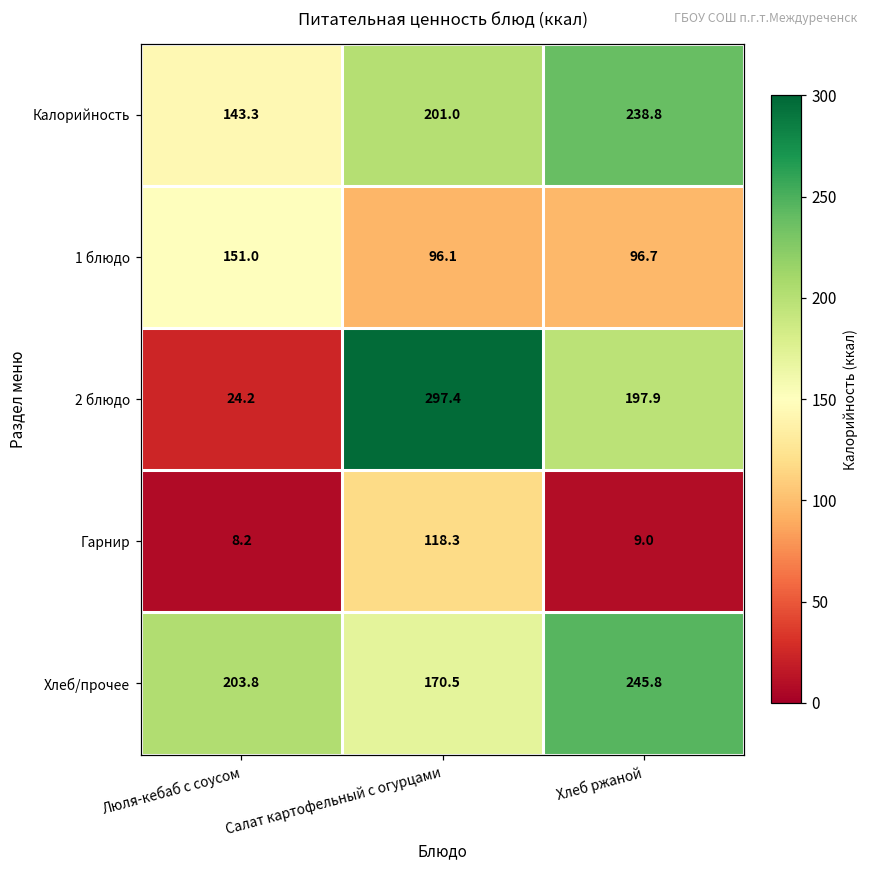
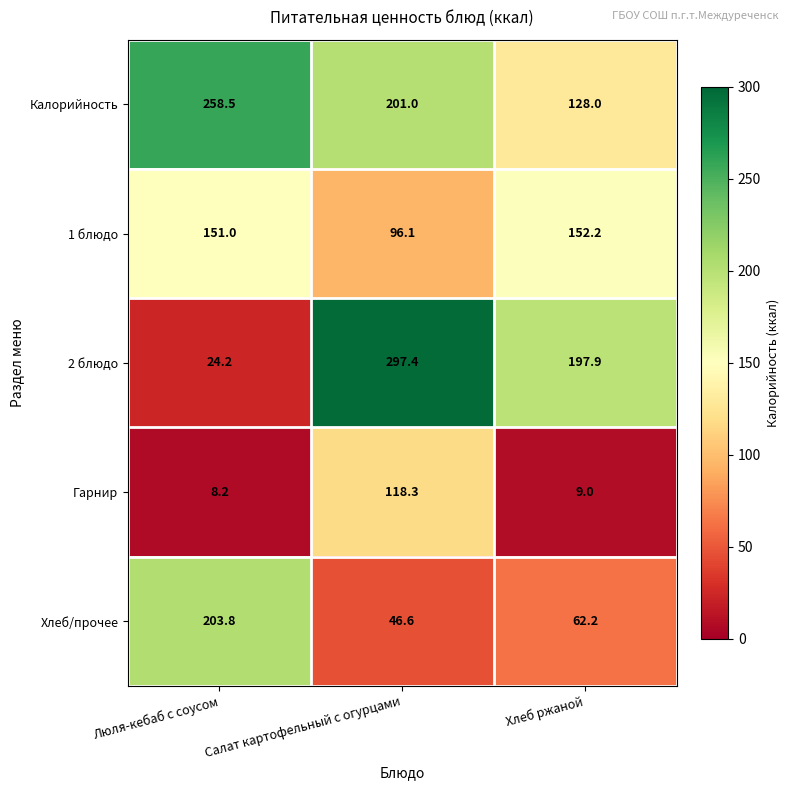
Калорийность, Люля-кебаб с соусом: 143.3 -> 258.5
Калорийность, Хлеб ржаной: 238.8 -> 128.0
1 блюдо, Хлеб ржаной: 96.7 -> 152.2
Хлеб/прочее, Салат картофельный с огурцами: 170.5 -> 46.6
Хлеб/прочее, Хлеб ржаной: 245.8 -> 62.2
